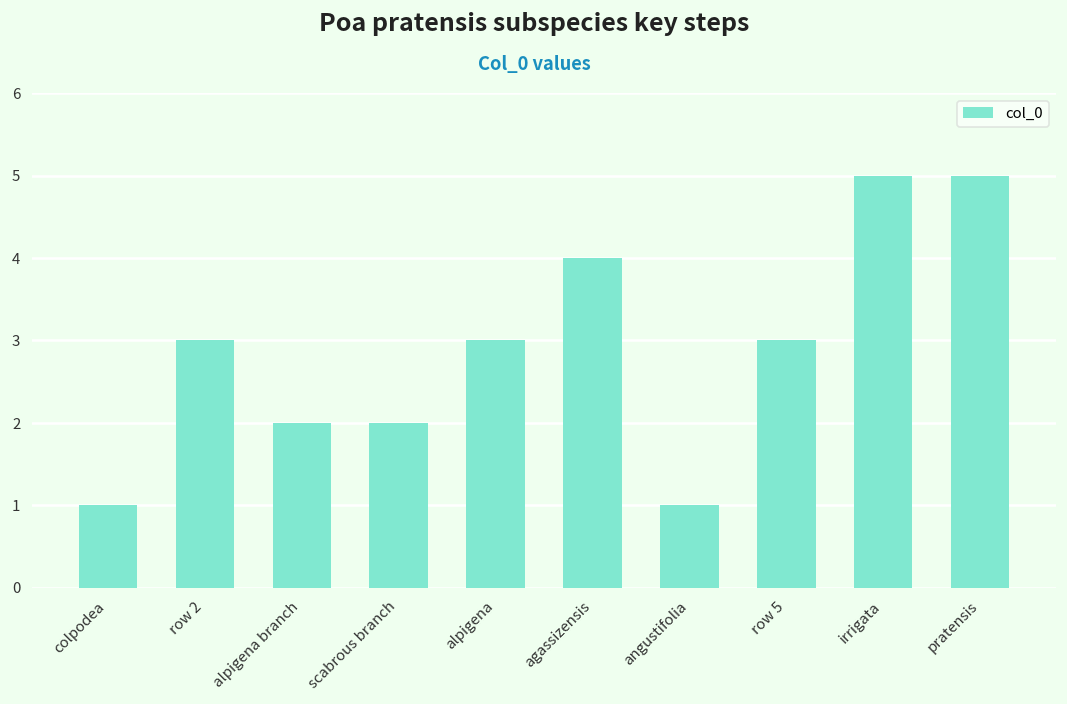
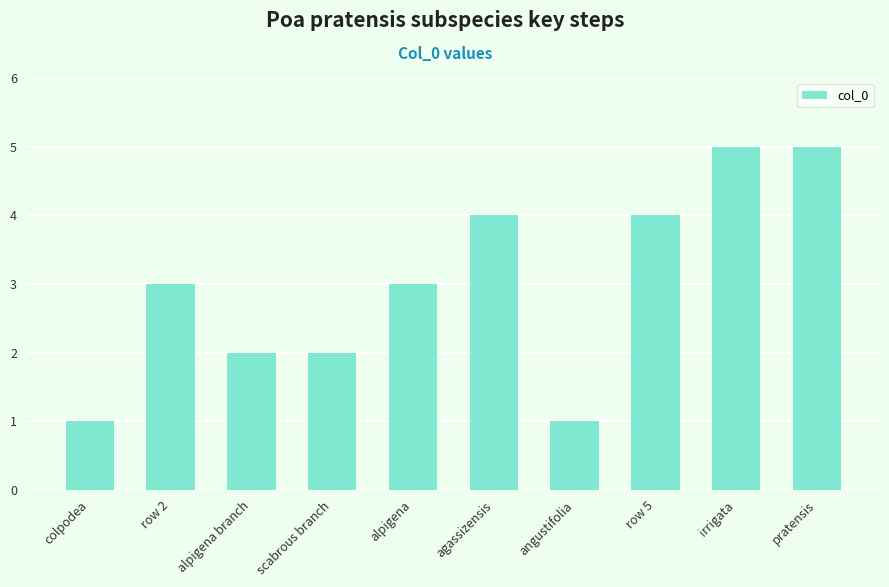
row 5: 3 -> 4
